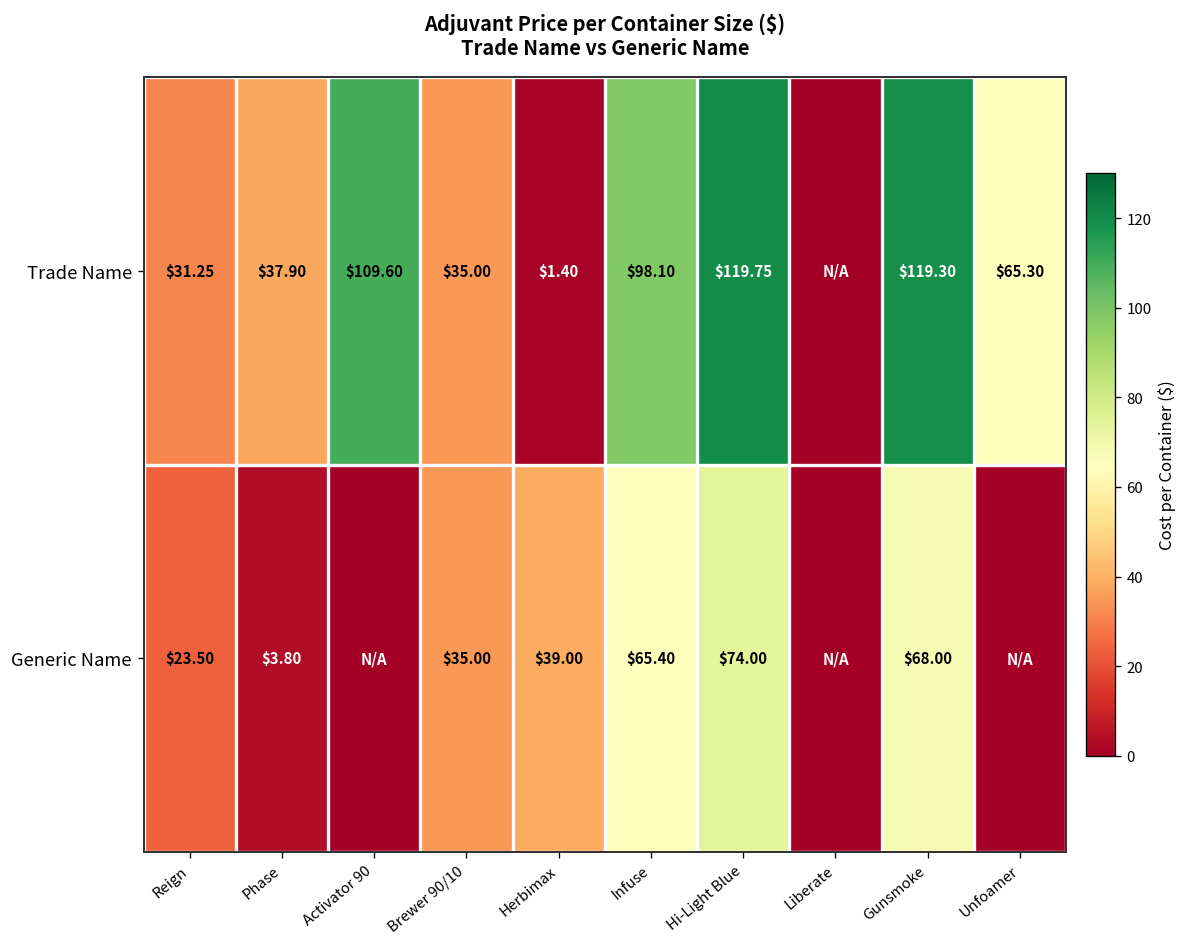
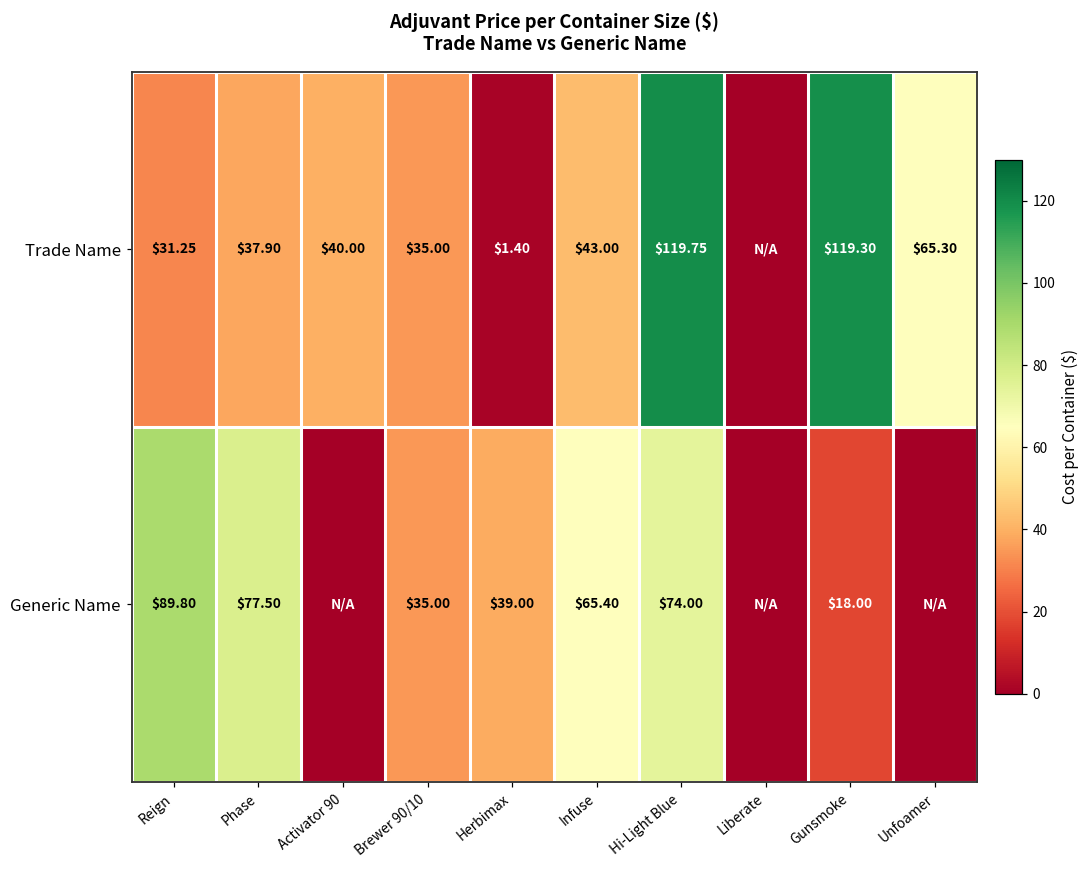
Trade Name, Activator 90: $109.60 -> $40.00
Trade Name, Infuse: $98.10 -> $43.00
Generic Name, Reign: $23.50 -> $89.80
Generic Name, Phase: $3.80 -> $77.50
Generic Name, Gunsmoke: $68.00 -> $18.00
